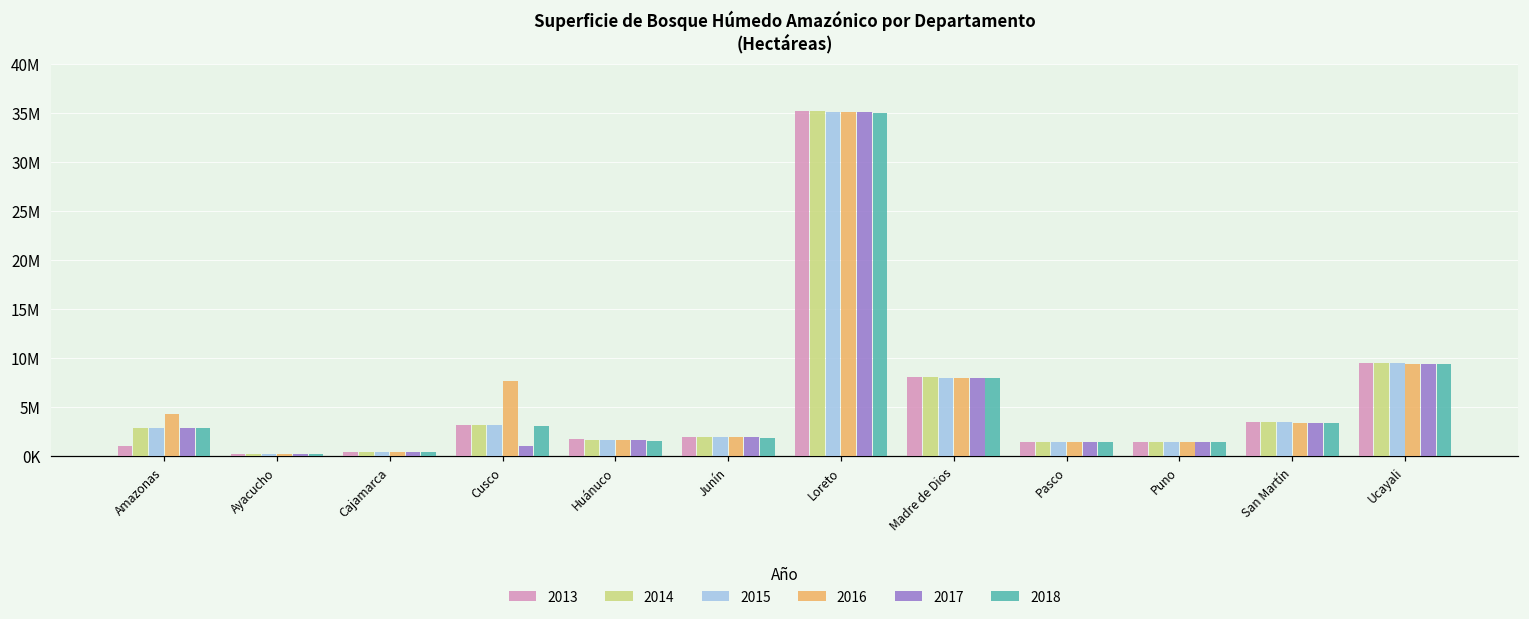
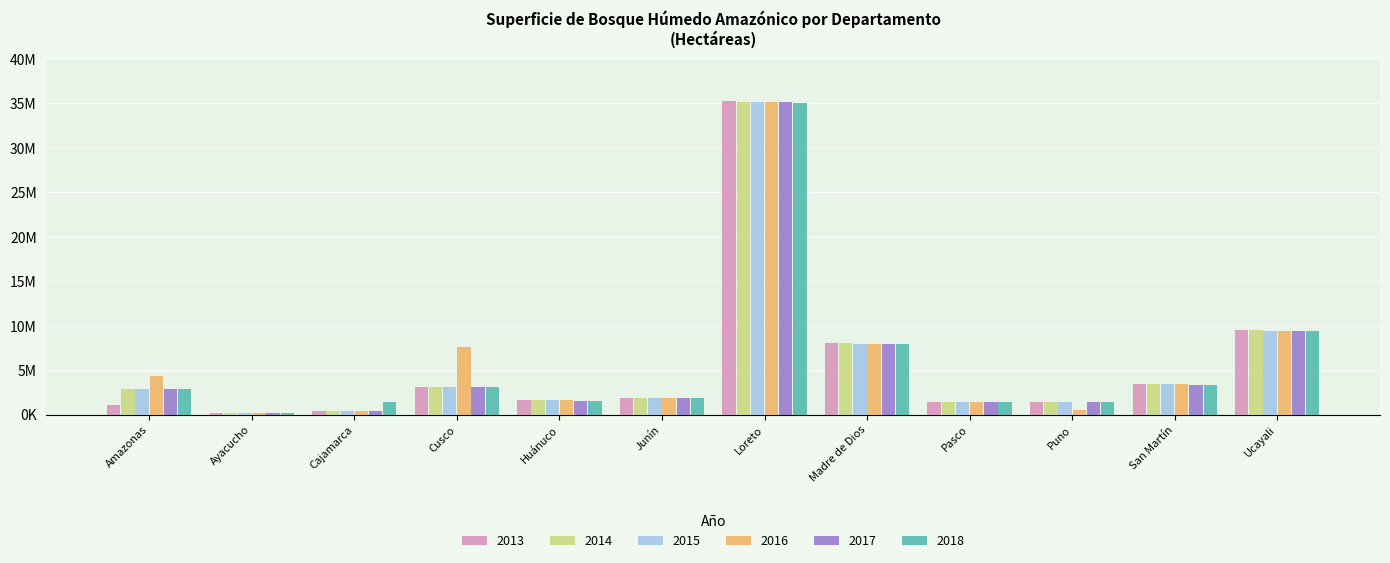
2018, Cajamarca: 0 -> 1000000
2017, Cusco: 1000000 -> 3000000
2016, Puno: 1400000 -> 500000
